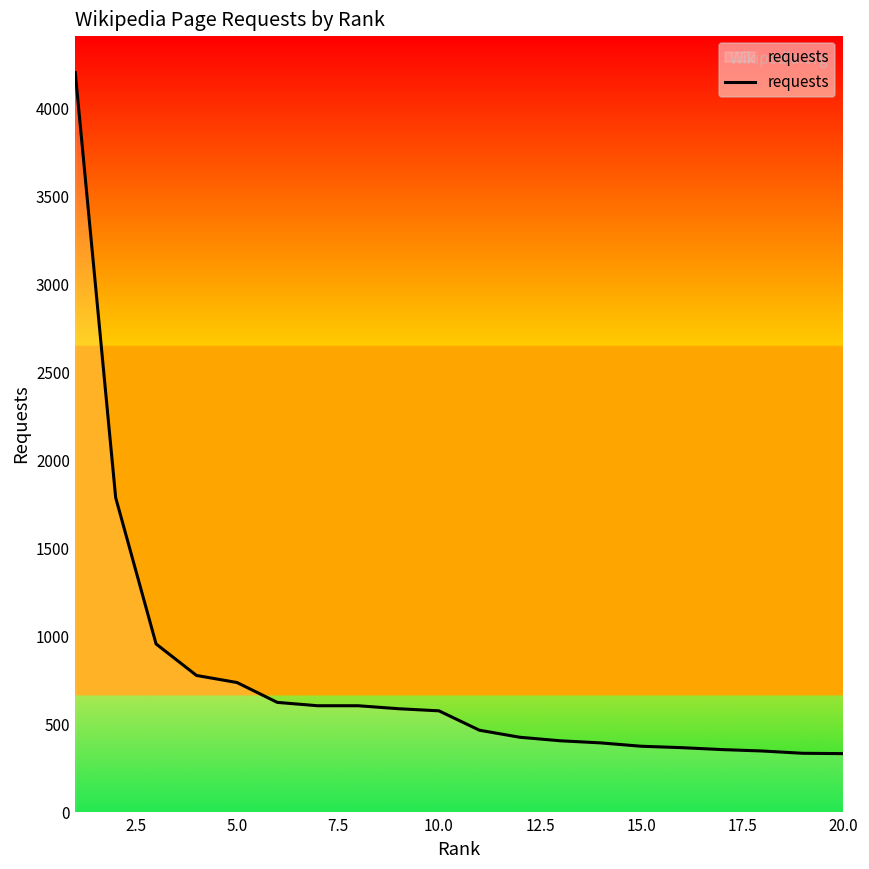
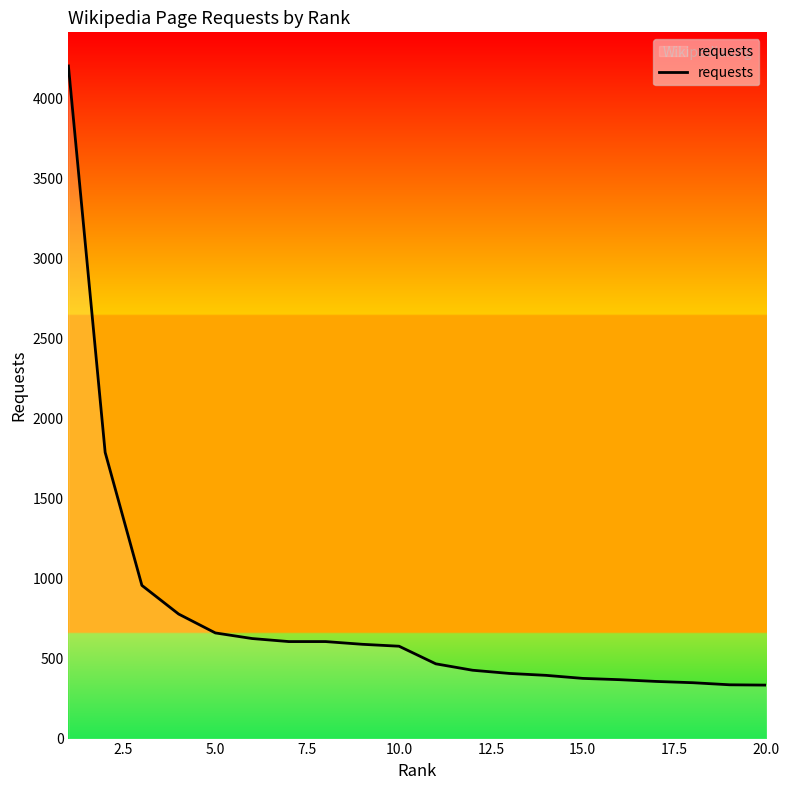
5.0: 740 -> 660
